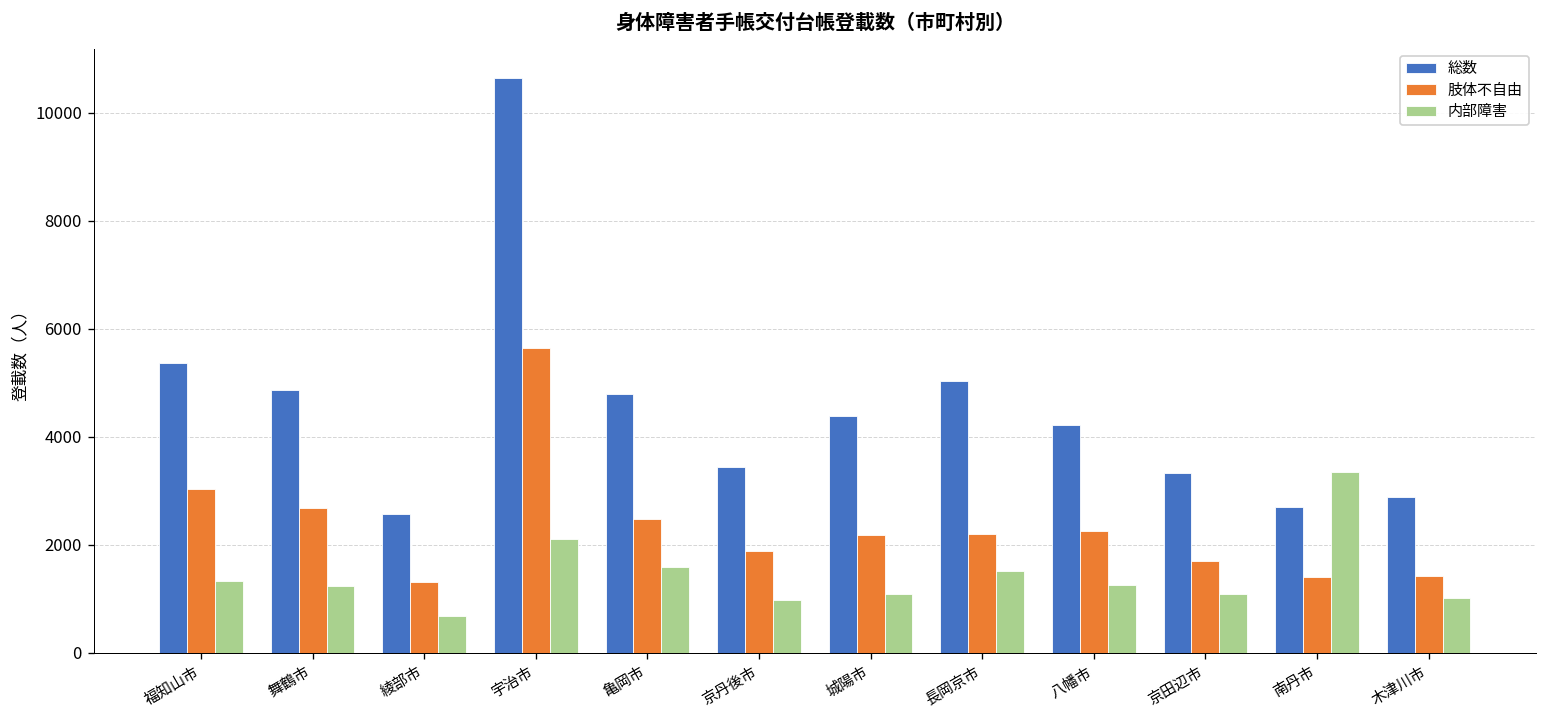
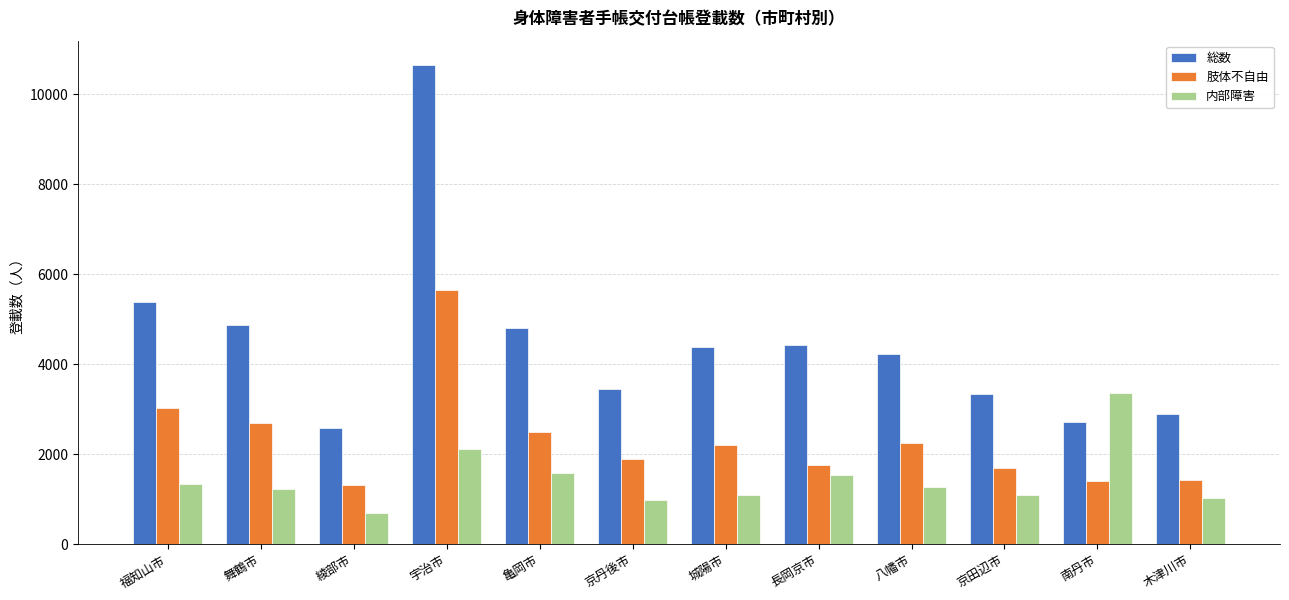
総数, 長岡京市: 5000 -> 4400
肢体不自由, 長岡京市: 2200 -> 1800
